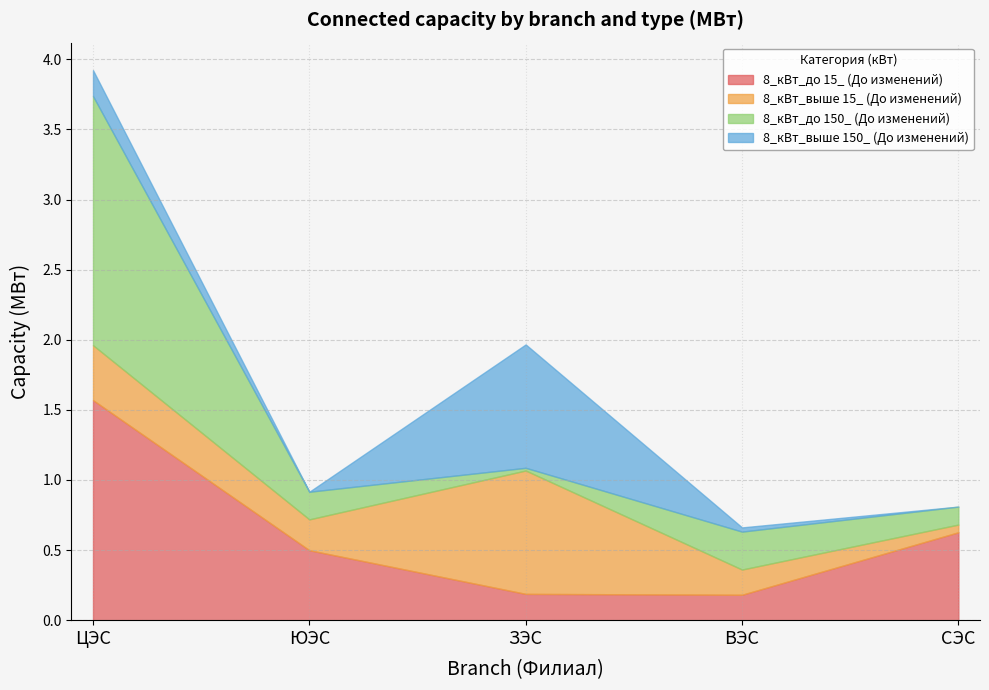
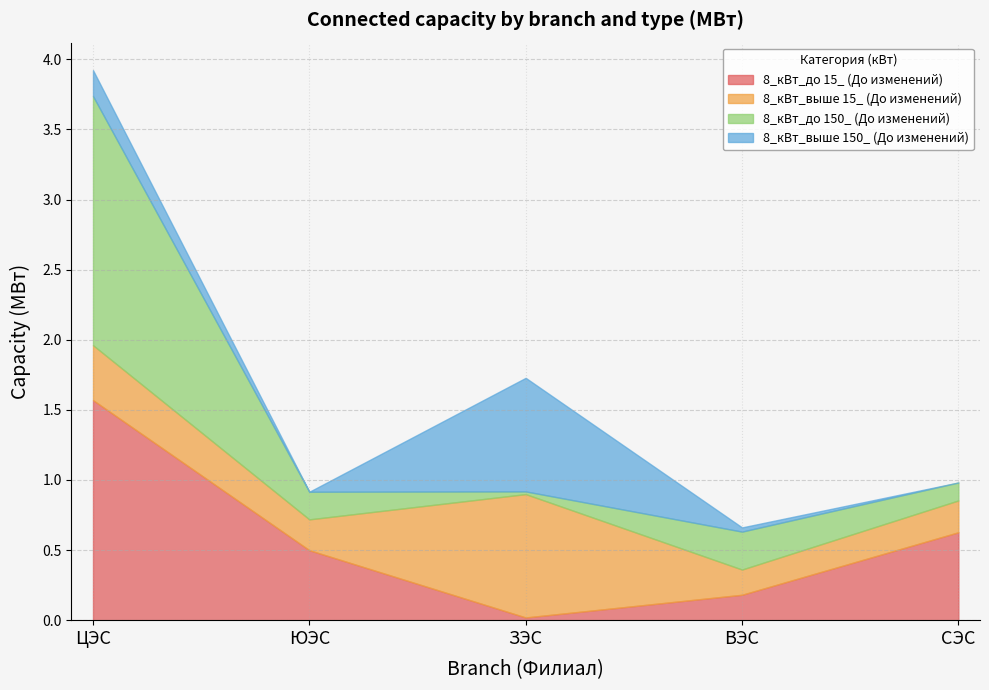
8_кВт_до 15_ (До изменений), ЗЭС: 0.19 -> 0.02
8_кВт_выше 150_ (До изменений), ЗЭС: 0.88 -> 0.81
8_кВт_выше 15_ (До изменений), СЭС: 0.06 -> 0.23
